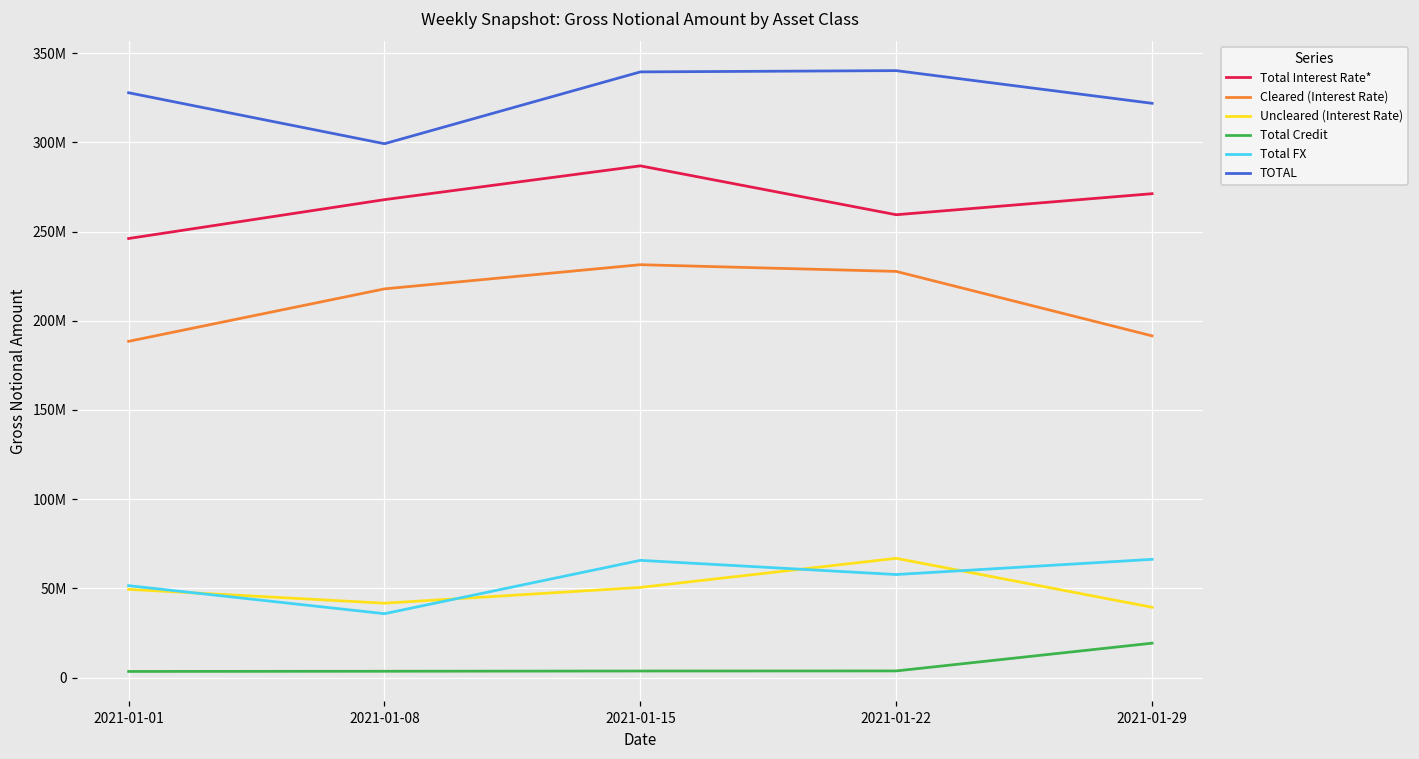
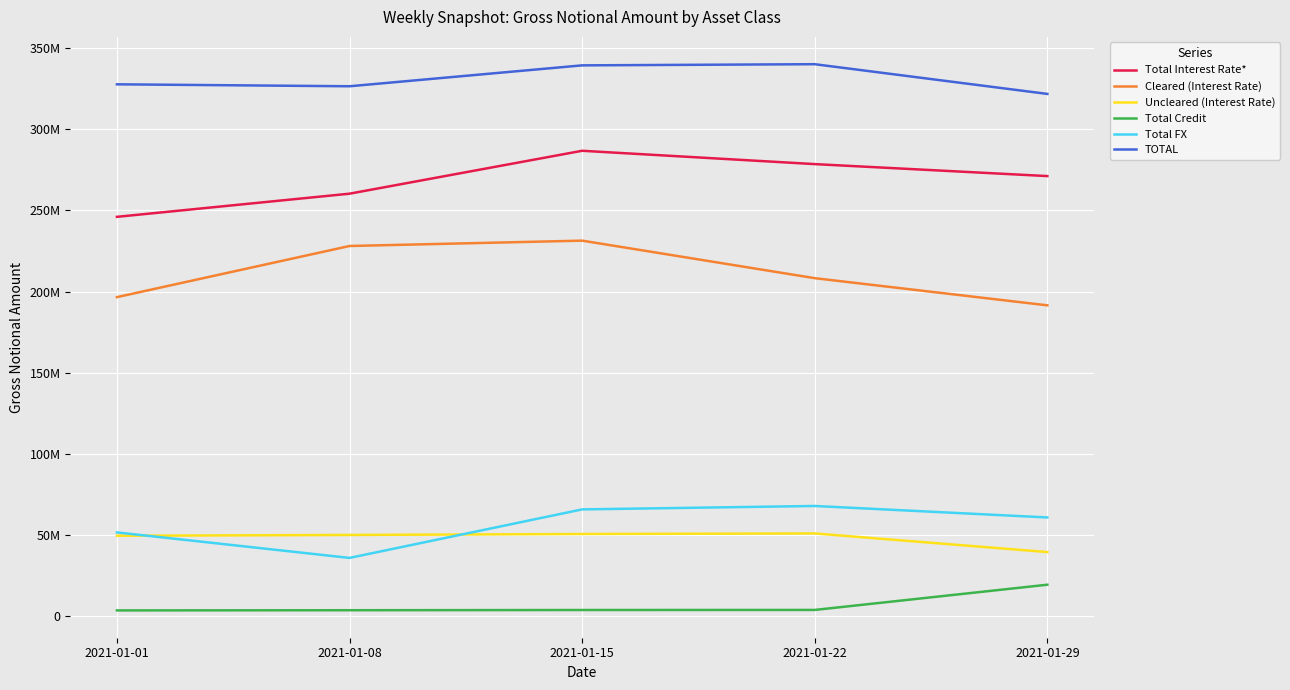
Cleared (Interest Rate), 2021-01-01: 188000000 -> 197000000
Total Interest Rate*, 2021-01-08: 268000000 -> 260000000
Cleared (Interest Rate), 2021-01-08: 218000000 -> 228000000
Uncleared (Interest Rate), 2021-01-08: 42000000 -> 50000000
TOTAL, 2021-01-08: 299000000 -> 327000000
Total Interest Rate*, 2021-01-22: 259000000 -> 279000000
Cleared (Interest Rate), 2021-01-22: 228000000 -> 208000000
Uncleared (Interest Rate), 2021-01-22: 67000000 -> 51000000
Total FX, 2021-01-22: 58000000 -> 68000000
Total FX, 2021-01-29: 66000000 -> 61000000
